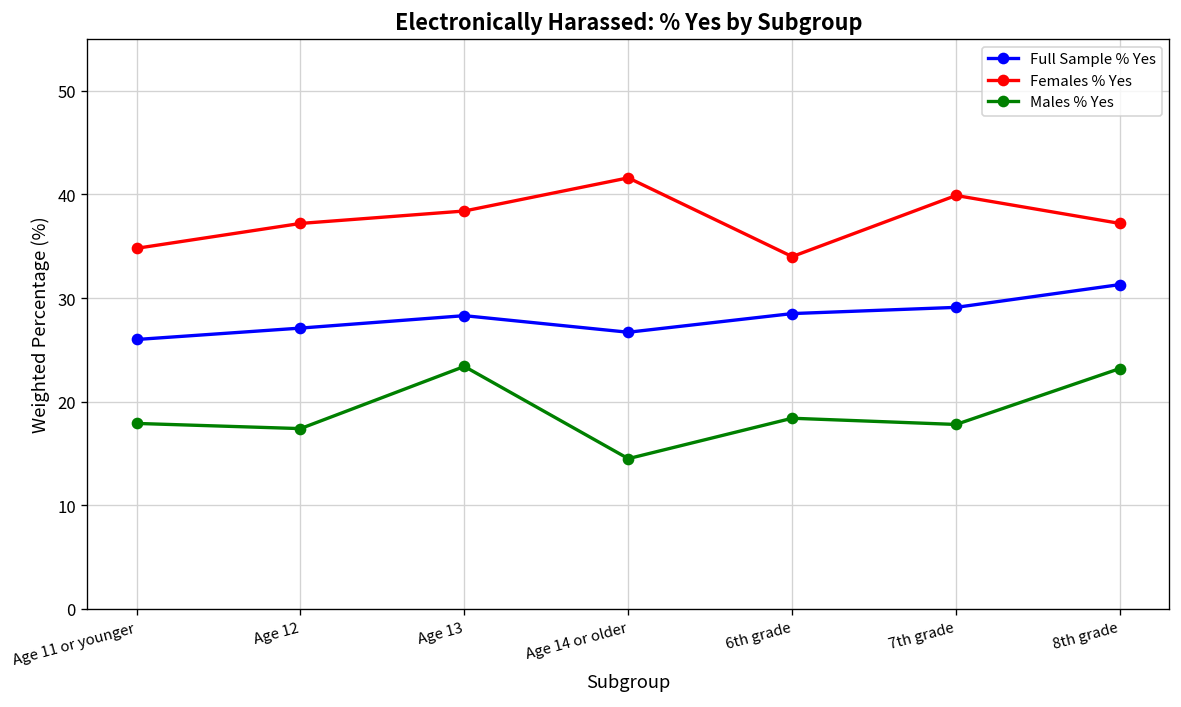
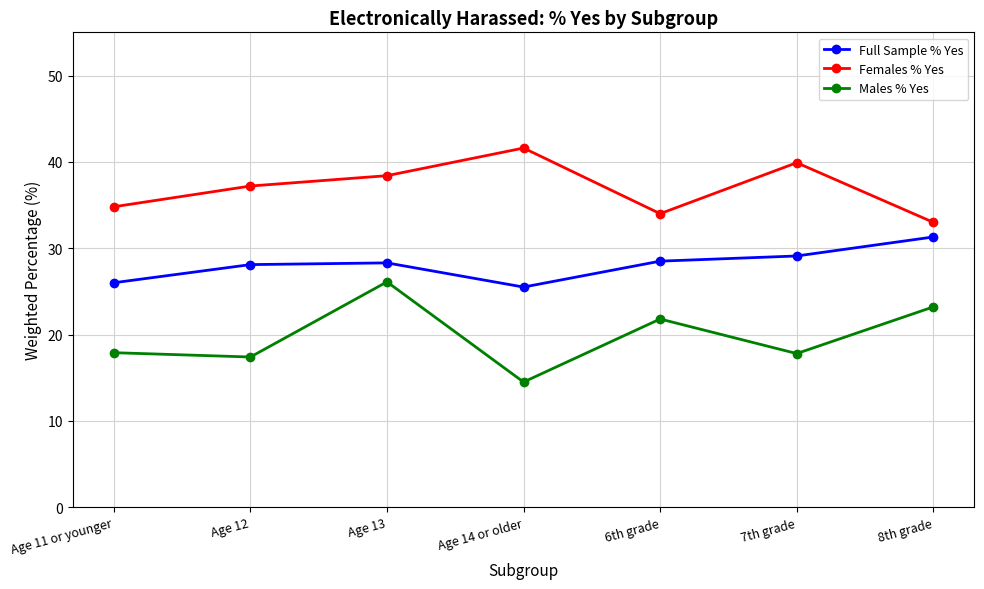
Full Sample % Yes, Age 12: 27 -> 28
Males % Yes, Age 13: 23 -> 26
Full Sample % Yes, Age 14 or older: 27 -> 26
Males % Yes, 6th grade: 18 -> 22
Females % Yes, 8th grade: 37 -> 33
